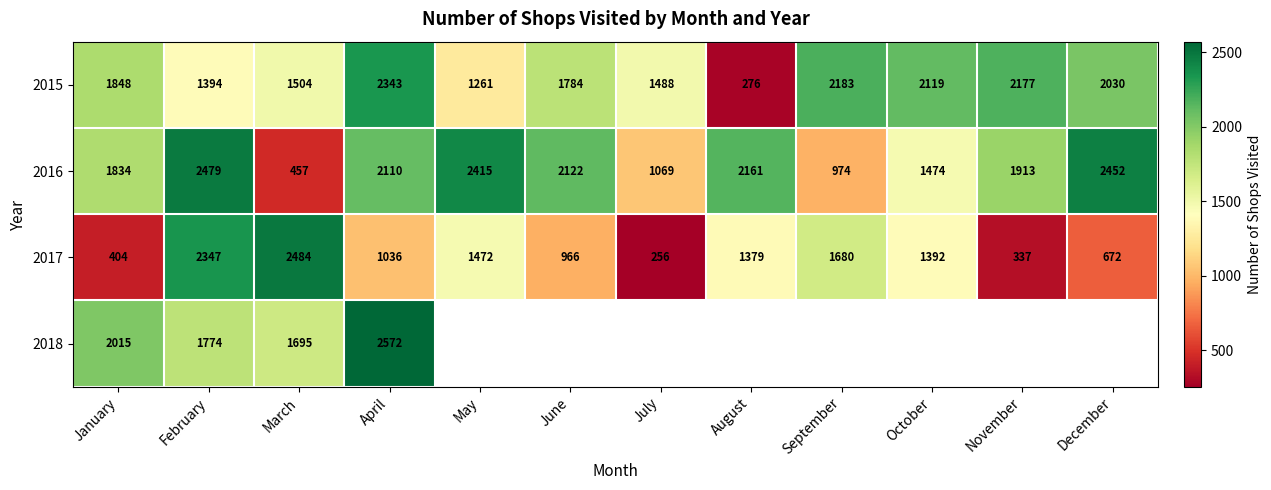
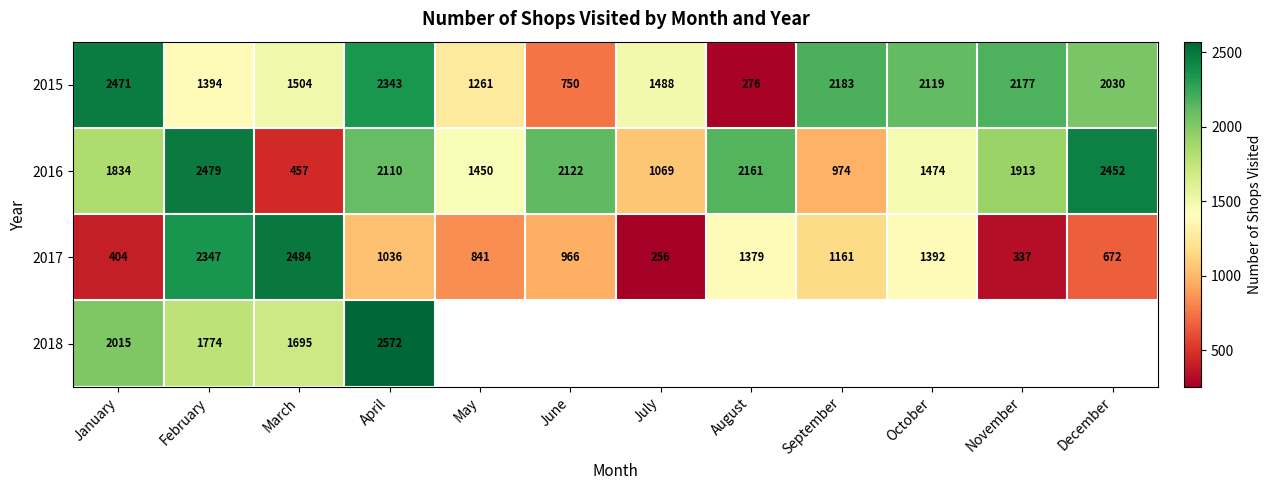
2015, January: 1848 -> 2471
2015, June: 1784 -> 750
2016, May: 2415 -> 1450
2017, May: 1472 -> 841
2017, September: 1680 -> 1161
